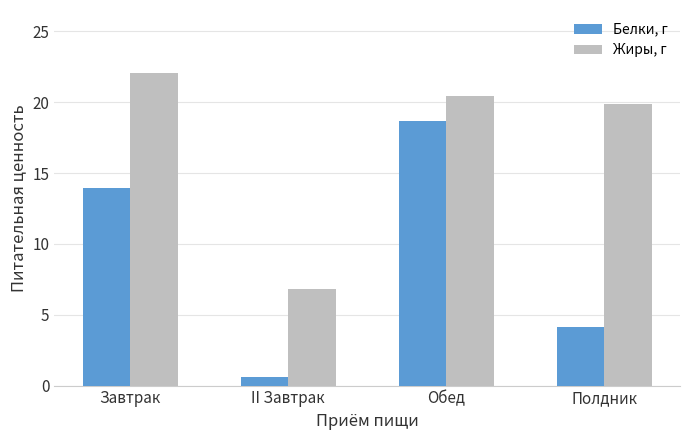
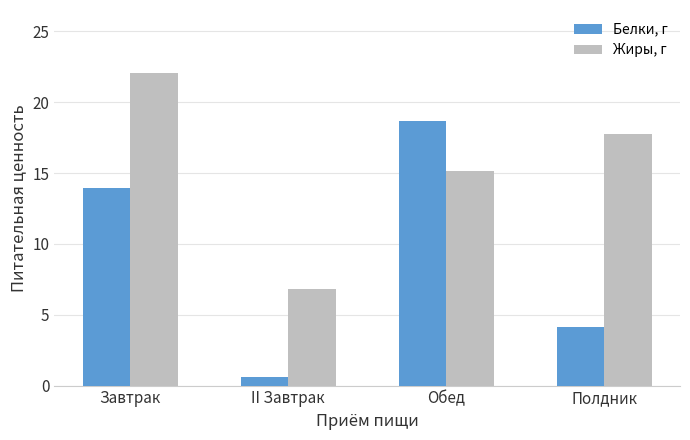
Жиры, г, Обед: 20.5 -> 15.2
Жиры, г, Полдник: 19.9 -> 17.8
